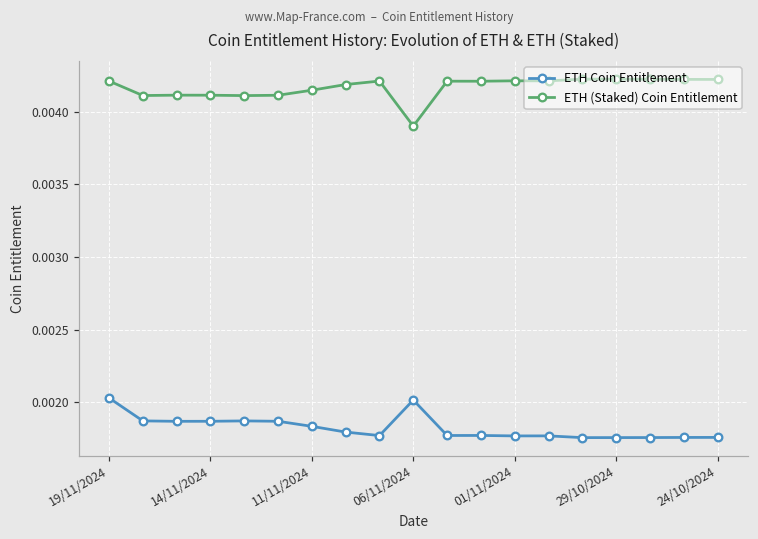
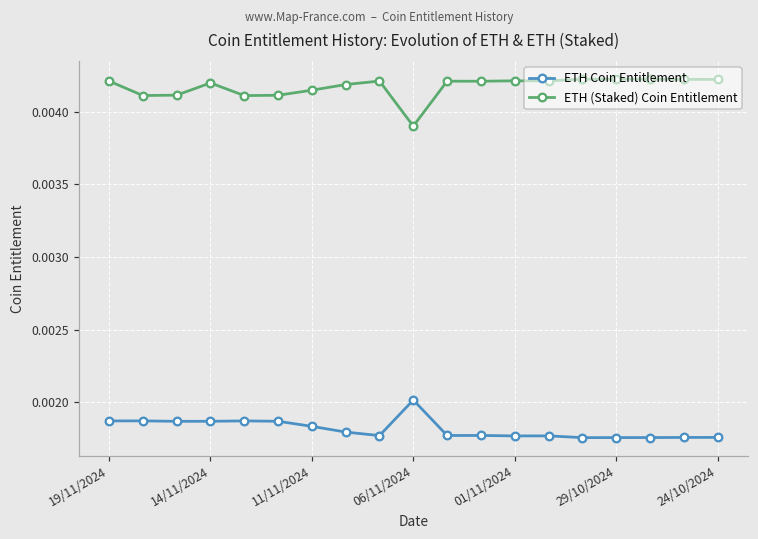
ETH Coin Entitlement, 19/11/2024: 0.00203 -> 0.00187
ETH (Staked) Coin Entitlement, 14/11/2024: 0.00411 -> 0.00420
